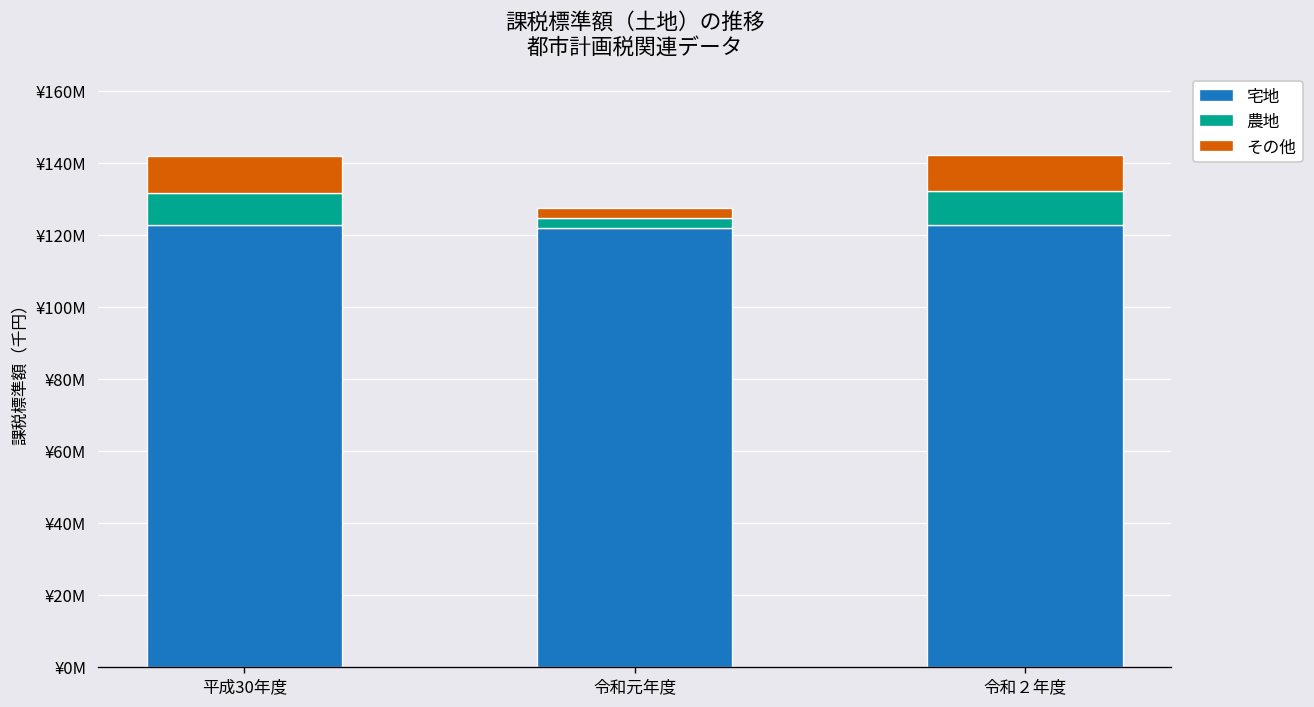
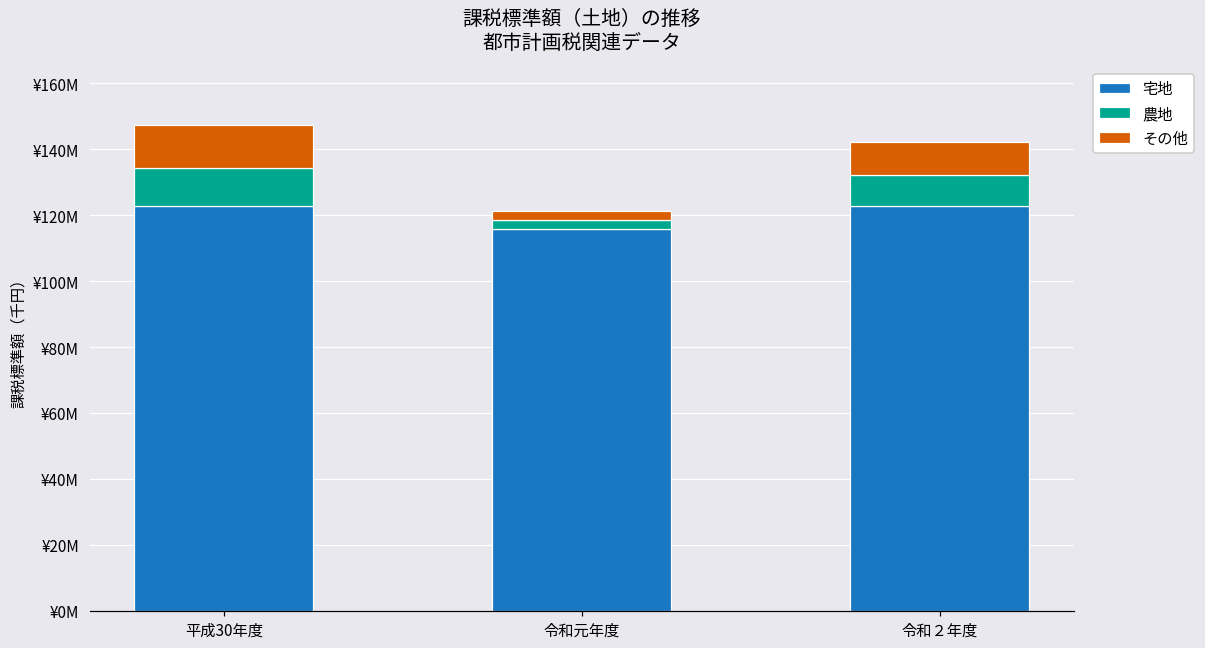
農地, 平成30年度: ¥9000000 -> ¥12000000
その他, 平成30年度: ¥10000000 -> ¥13000000
宅地, 令和元年度: ¥122000000 -> ¥116000000
